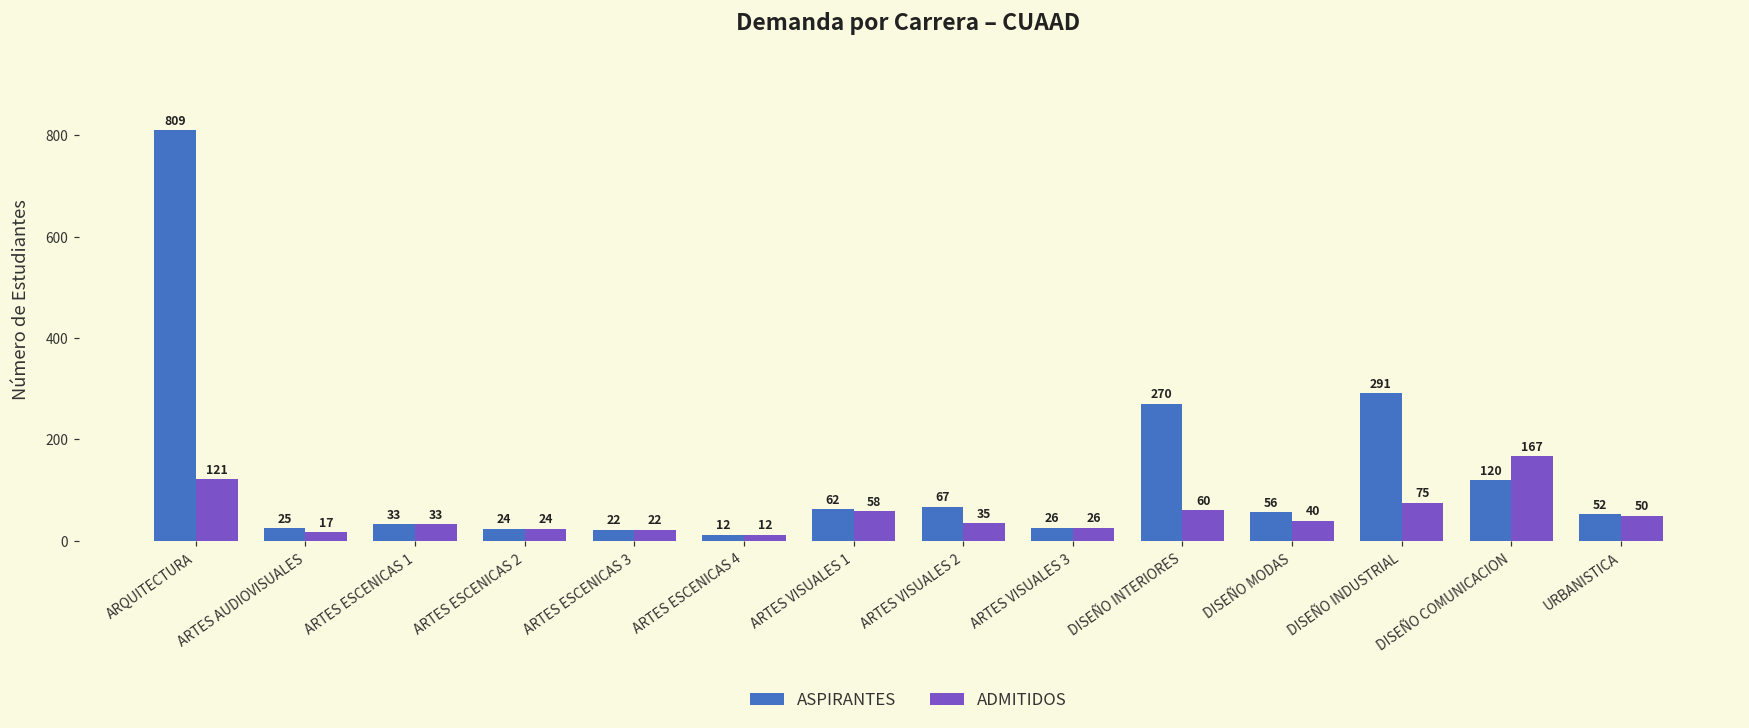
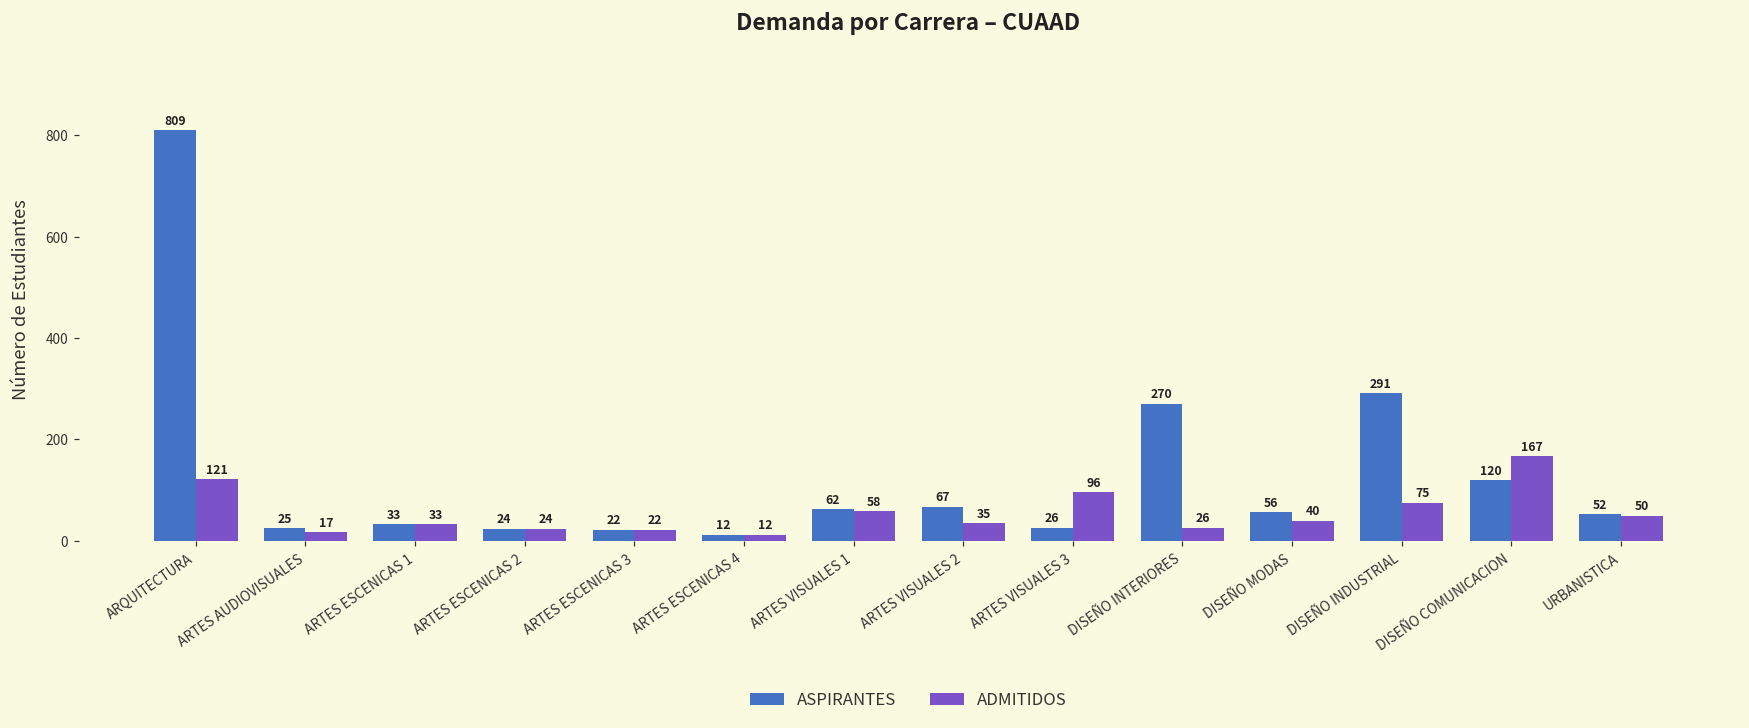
ADMITIDOS, ARTES VISUALES 3: 26 -> 96
ADMITIDOS, DISEÑO INTERIORES: 60 -> 26
